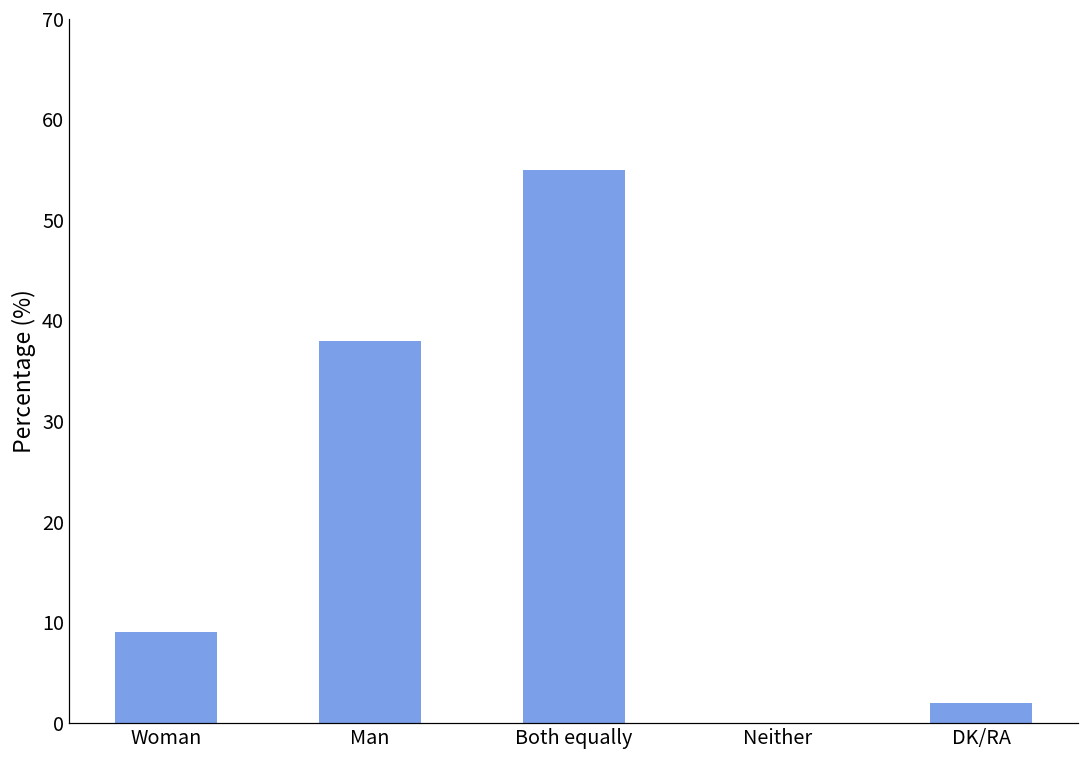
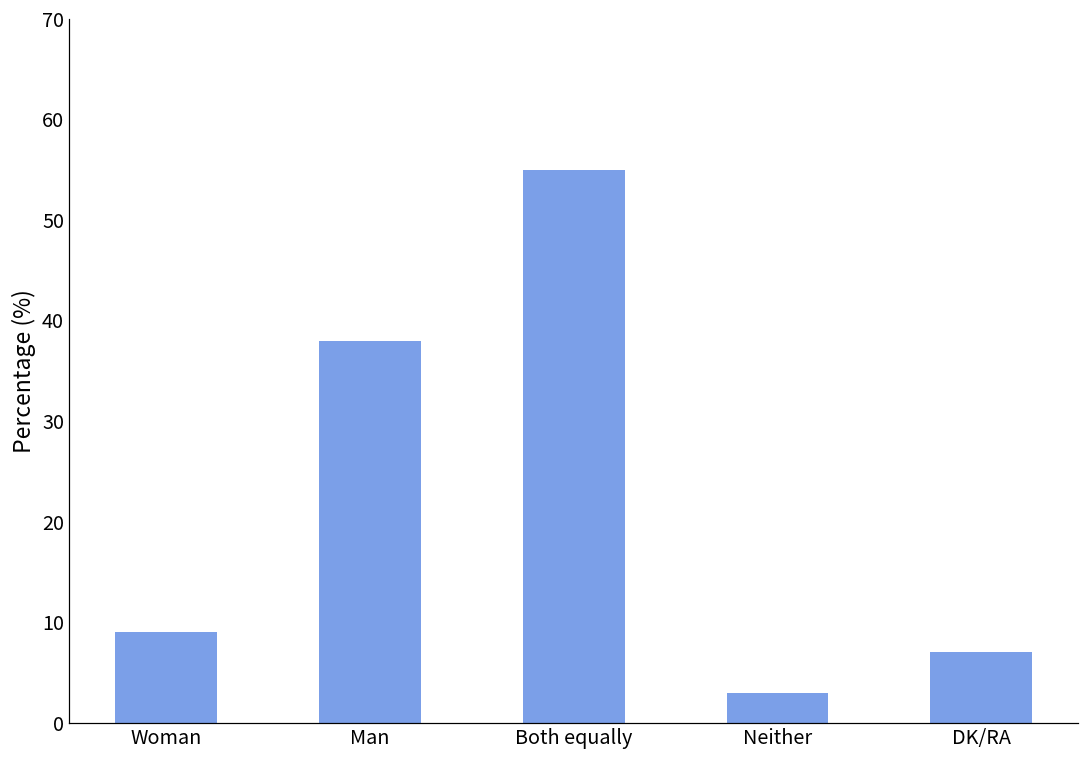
Neither: 0 -> 3
DK/RA: 2 -> 7
